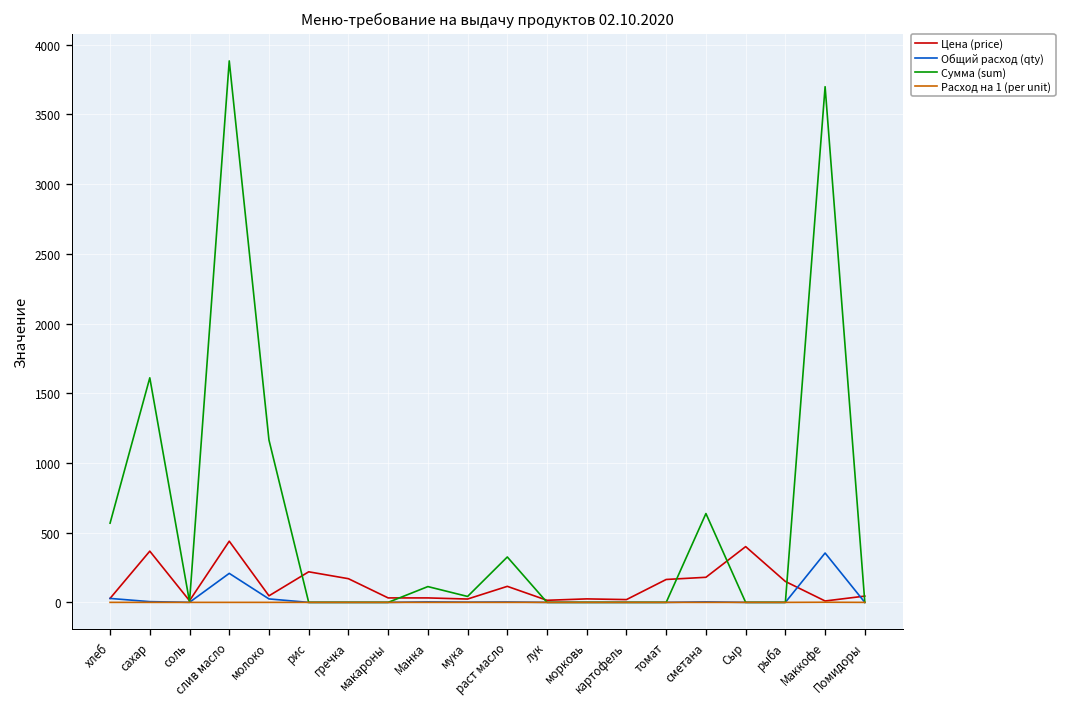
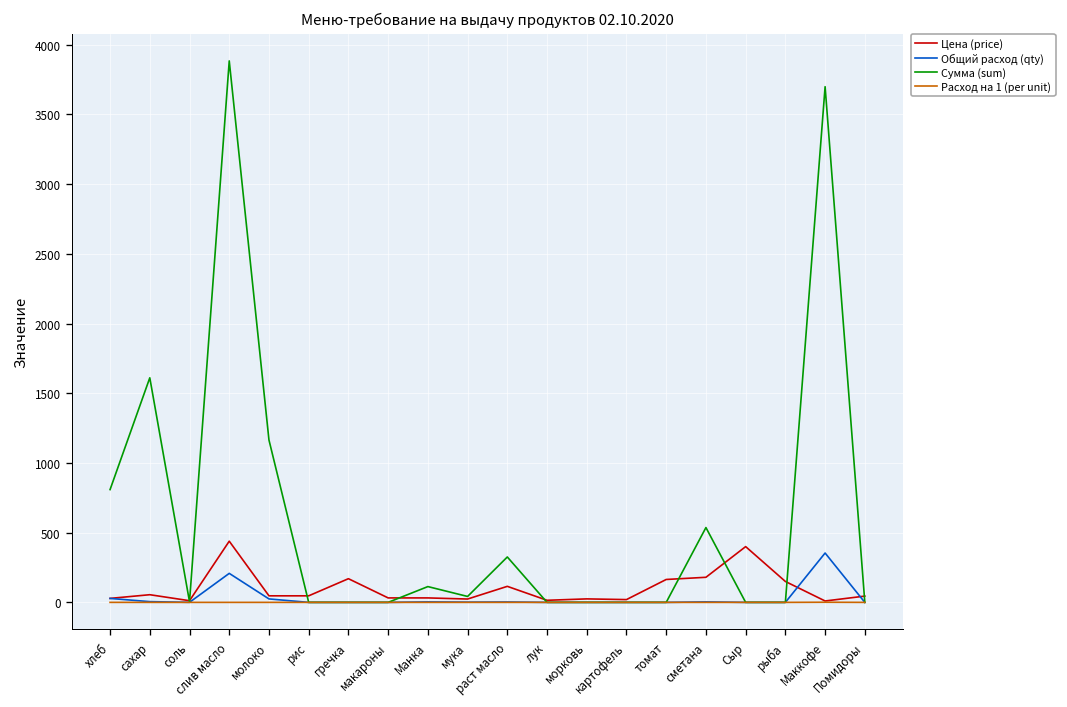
Сумма (sum), хлеб: 570 -> 810
Цена (price), сахар: 370 -> 60
Цена (price), рис: 220 -> 50
Сумма (sum), сметана: 640 -> 540
